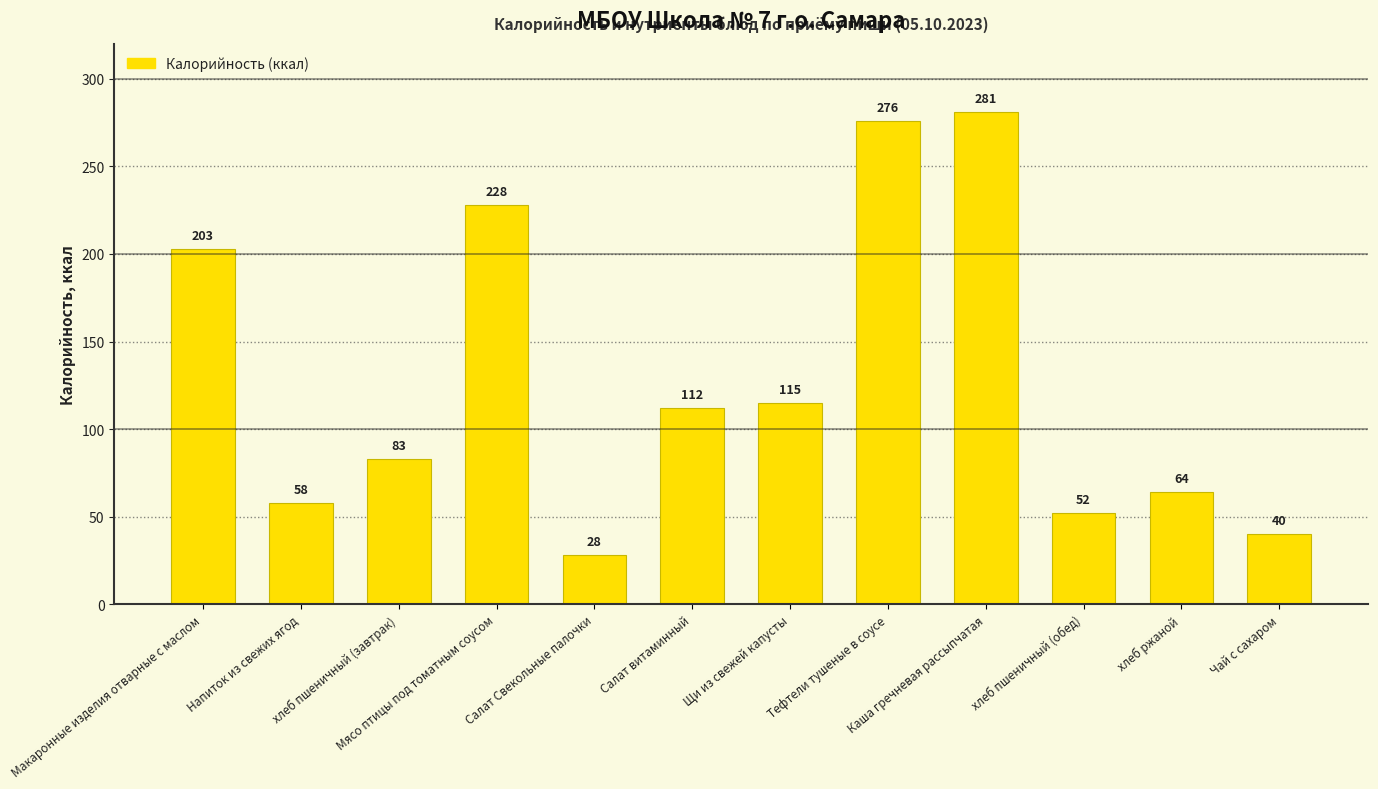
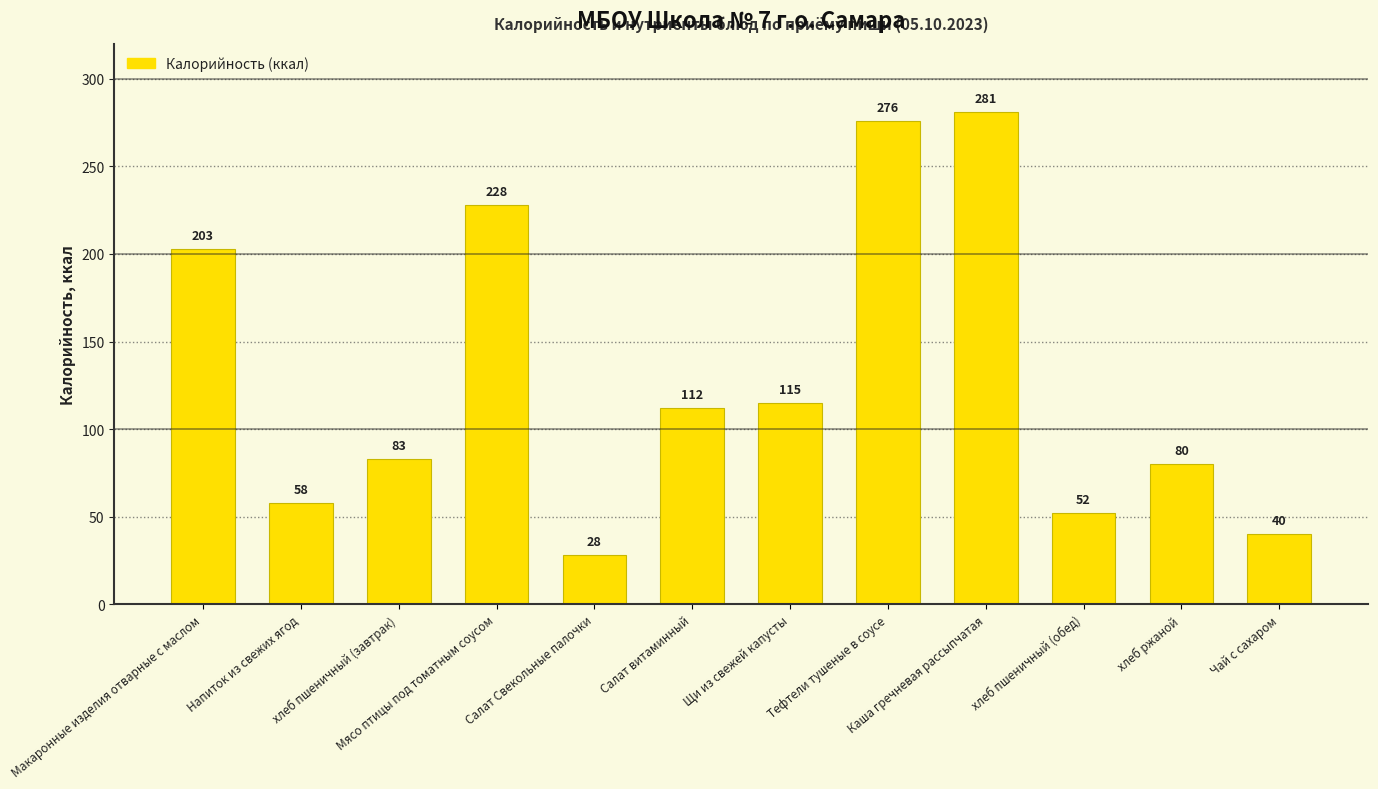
хлеб ржаной: 64 -> 80
